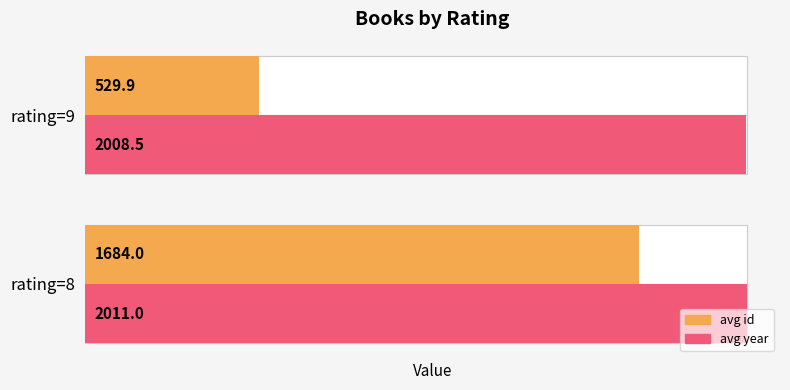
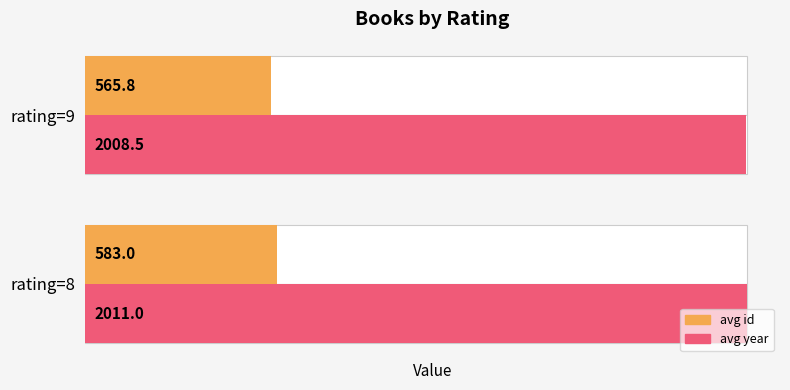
avg id, rating=9: 529.9 -> 565.8
avg id, rating=8: 1684.0 -> 583.0
